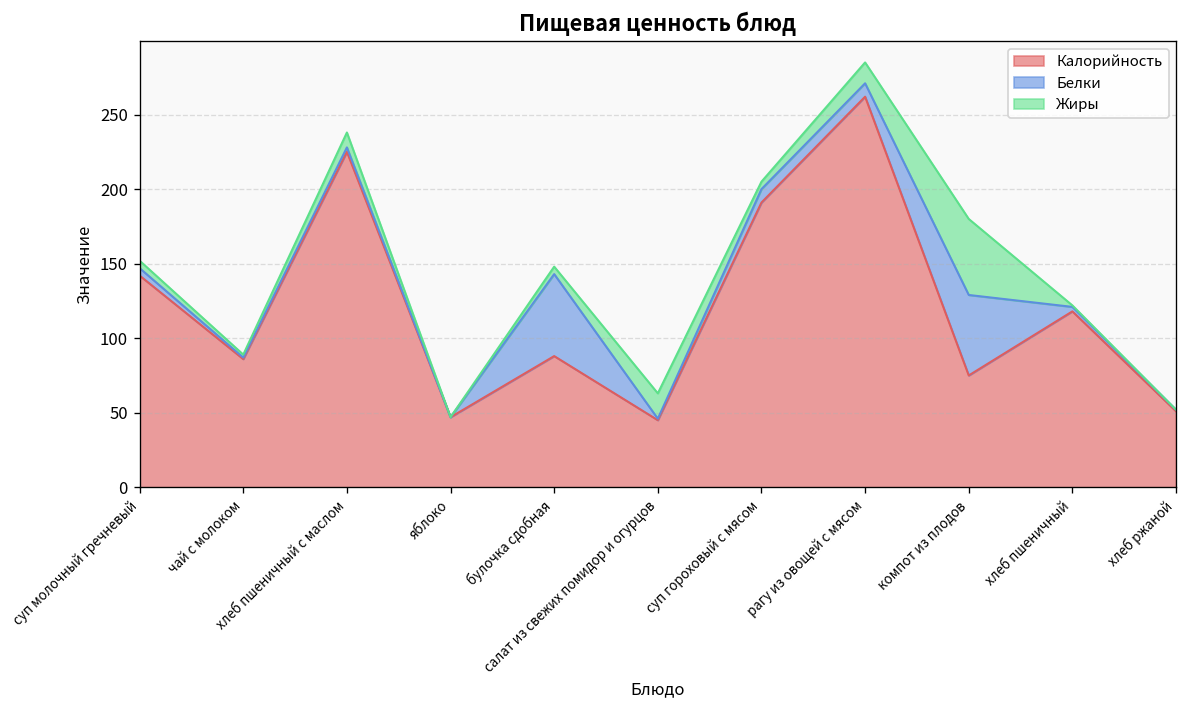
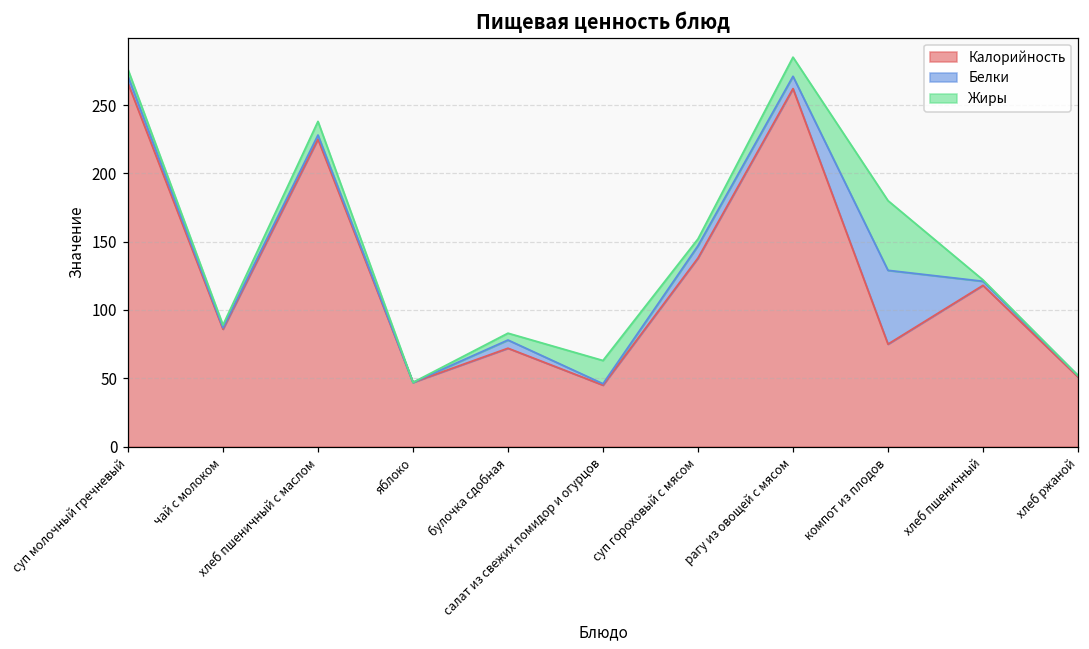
Калорийность, суп молочный гречневый: 142 -> 266
Калорийность, булочка сдобная: 88 -> 72
Белки, булочка сдобная: 55 -> 6
Калорийность, суп гороховый с мясом: 191 -> 138
